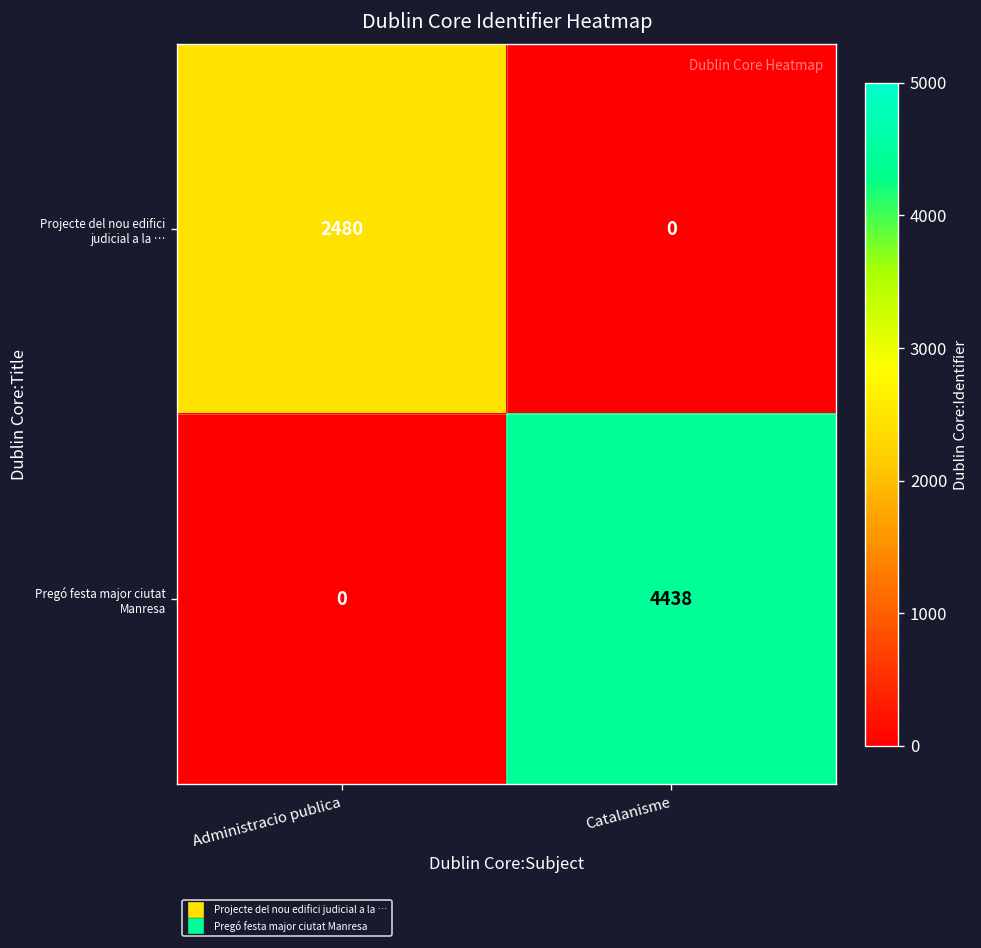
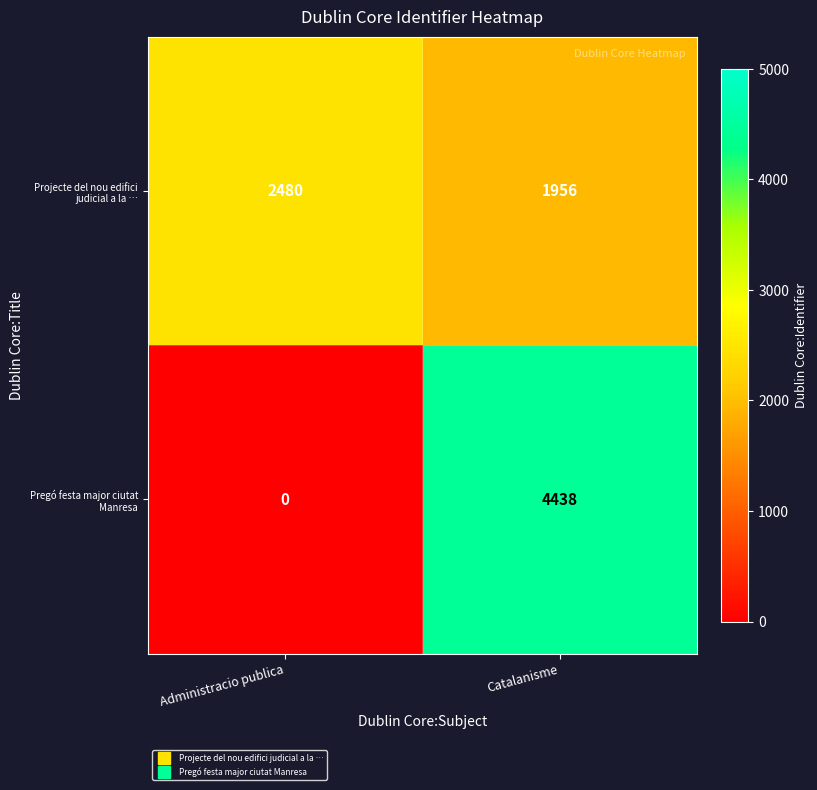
Projecte del nou edifici judicial a la …, Catalanisme: 0 -> 1956
